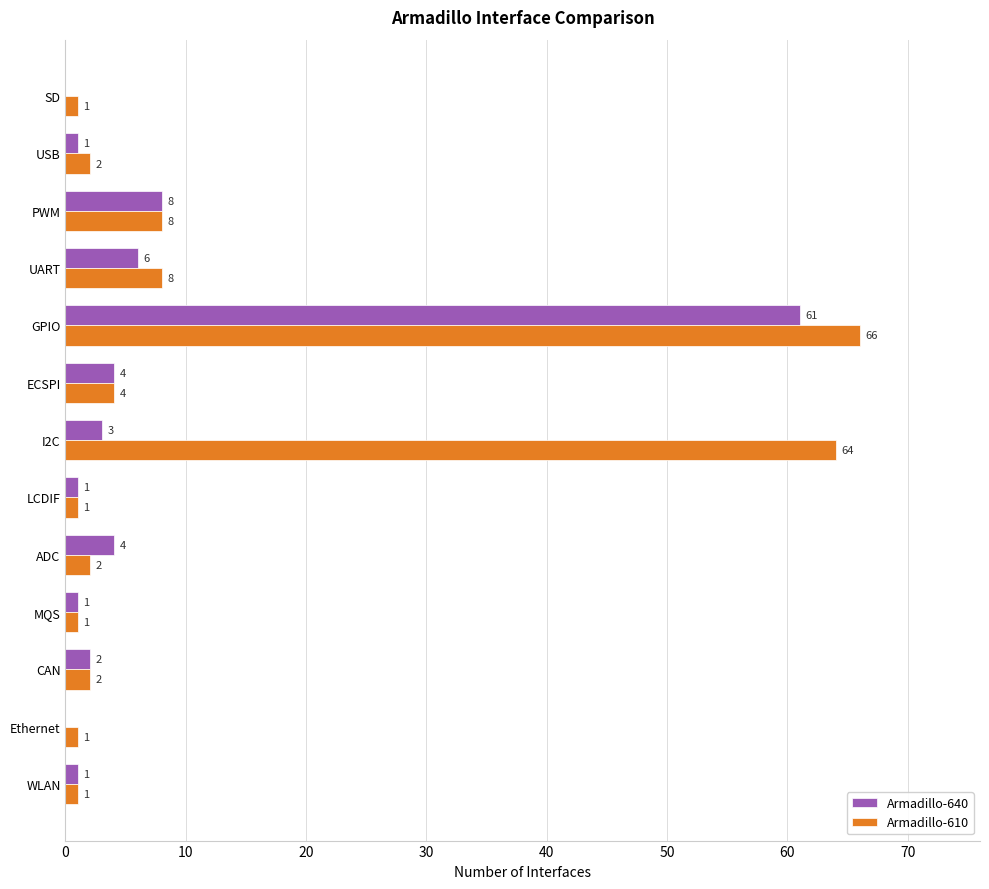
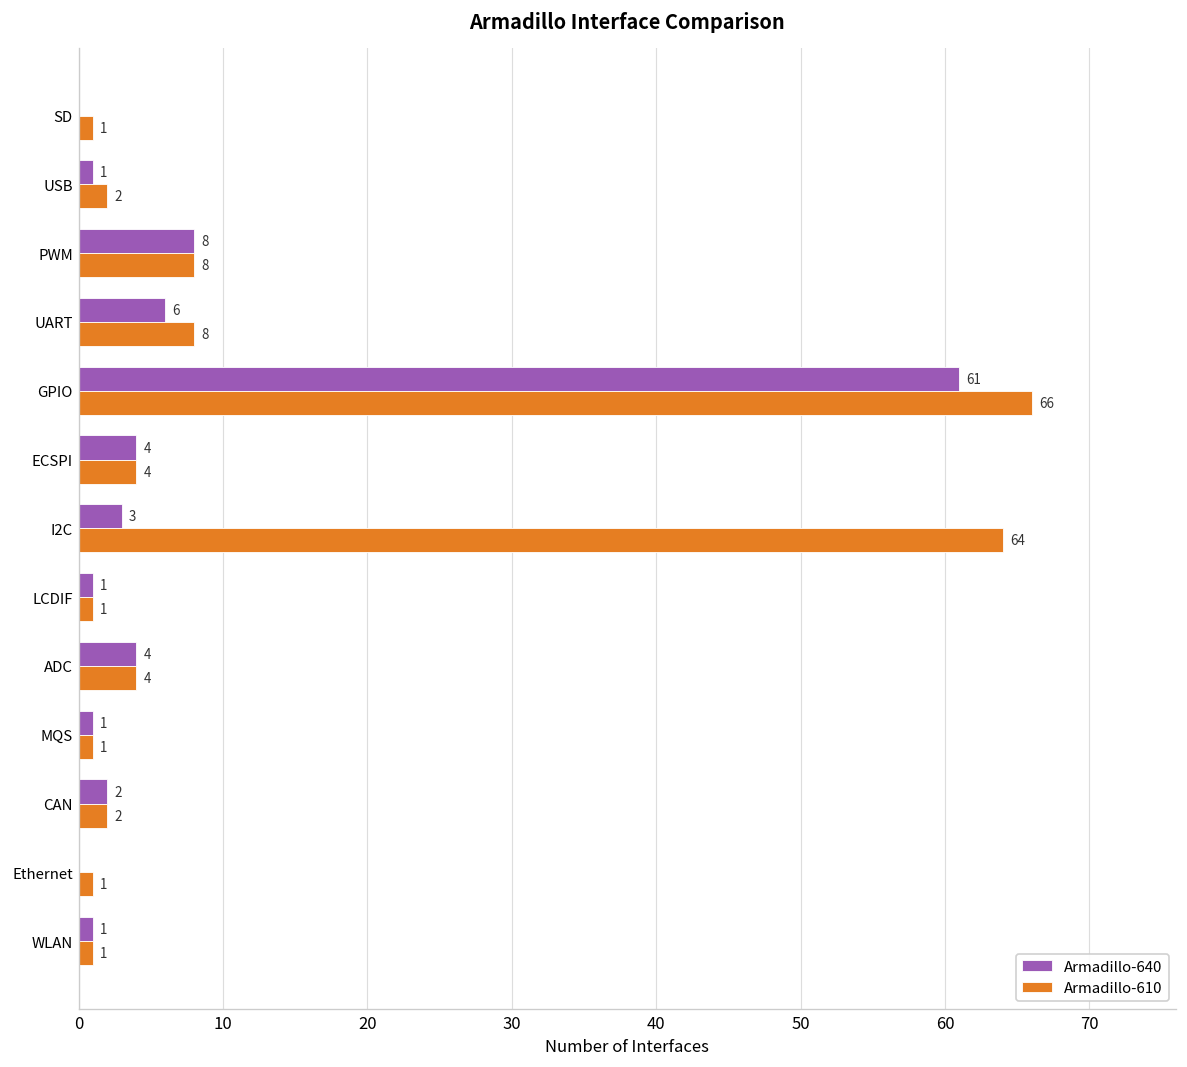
Armadillo-610, ADC: 2 -> 4
